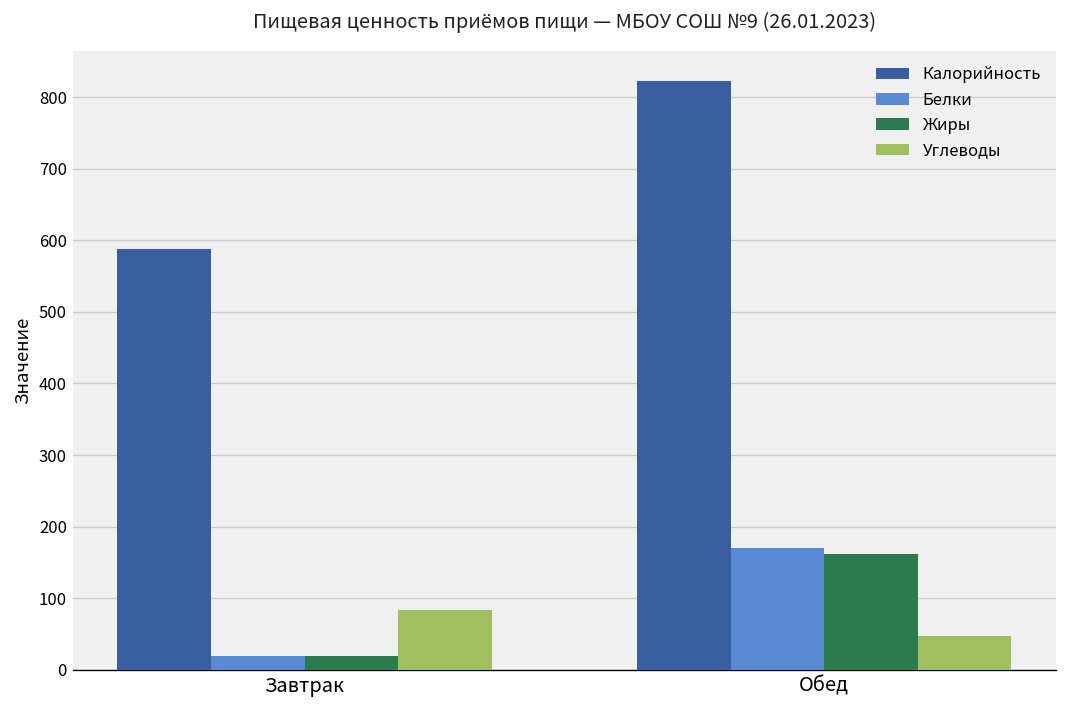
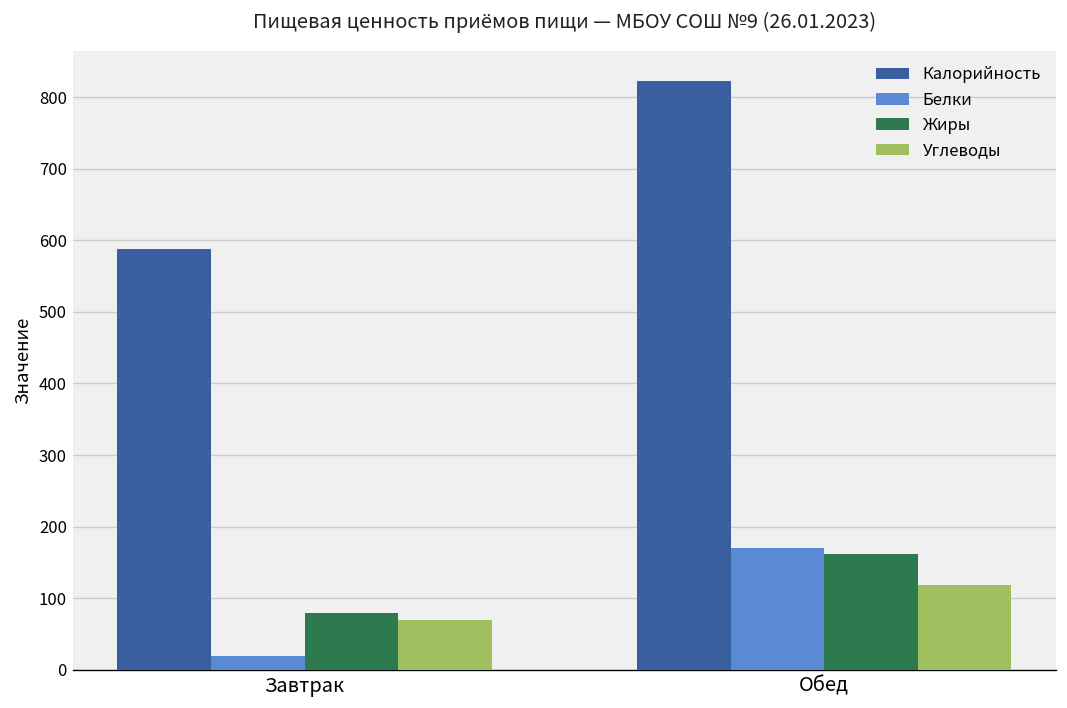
Жиры, Завтрак: 20 -> 80
Углеводы, Завтрак: 80 -> 70
Углеводы, Обед: 50 -> 120
